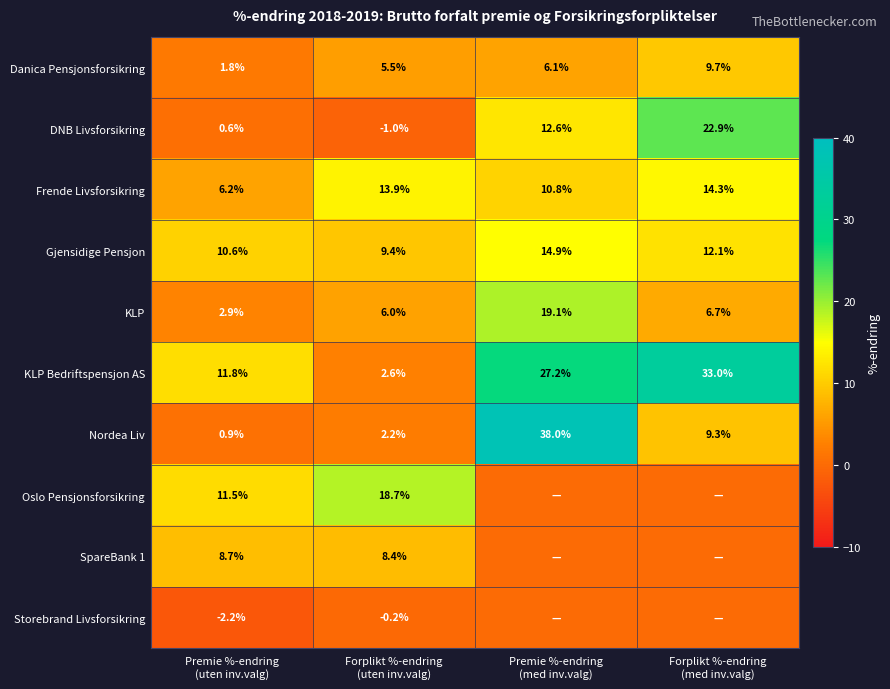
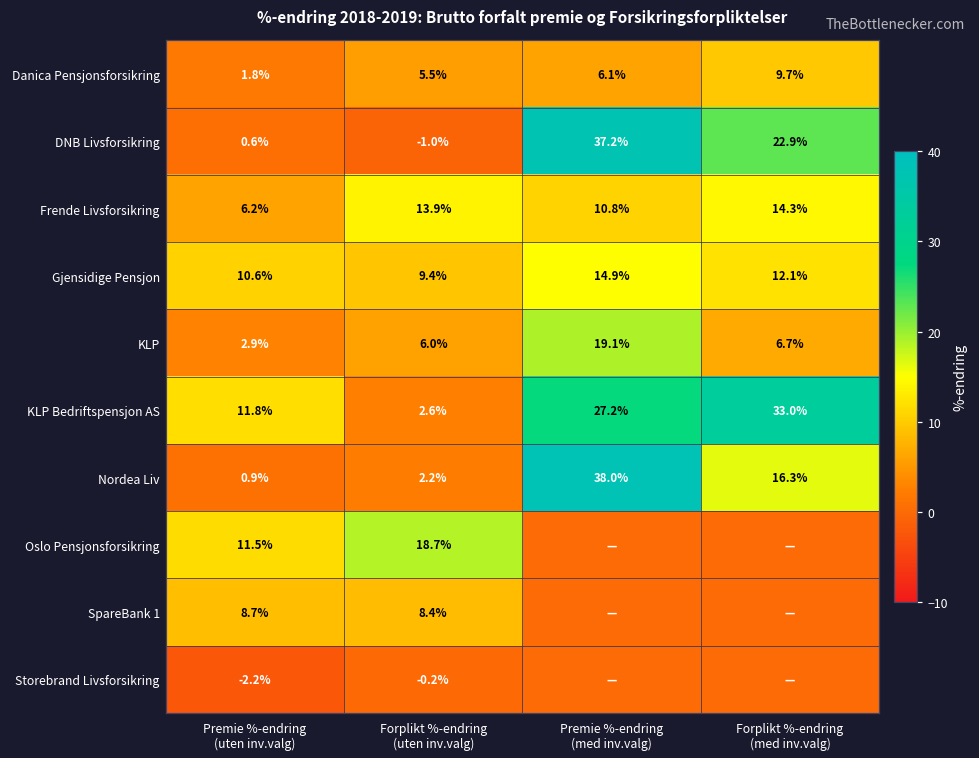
DNB Livsforsikring, Premie %-endring (med inv.valg): 12.6% -> 37.2%
Nordea Liv, Forplikt %-endring (med inv.valg): 9.3% -> 16.3%
